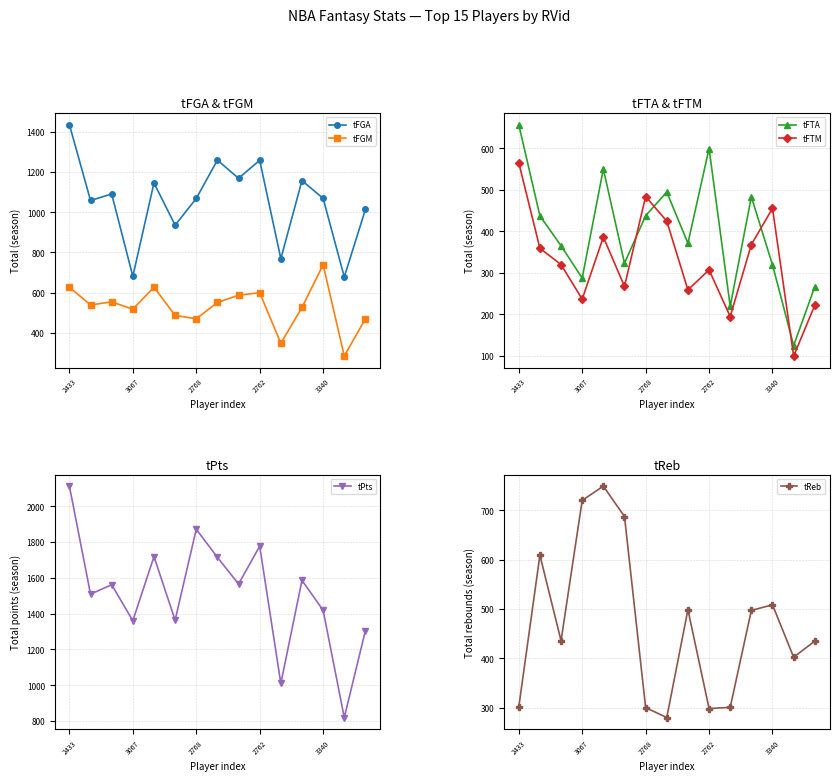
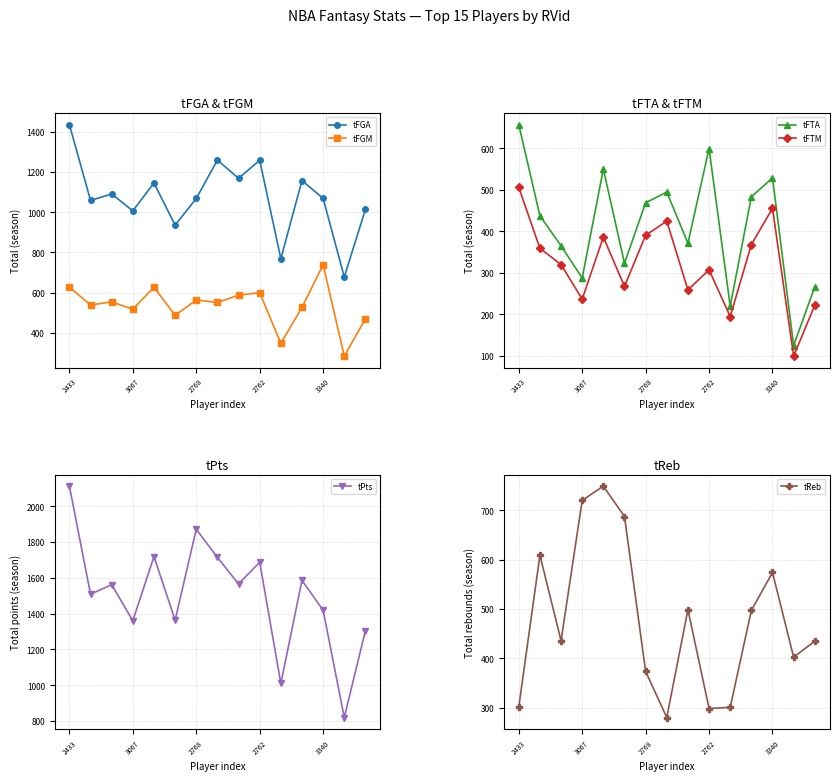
tFGA & tFGM, tFGA, 3067: 680 -> 1010
tFGA & tFGM, tFGM, 2768: 470 -> 560
tFTA & tFTM, tFTM, 2433: 570 -> 510
tFTA & tFTM, tFTA, 2768: 440 -> 470
tFTA & tFTM, tFTM, 2768: 480 -> 390
tFTA & tFTM, tFTA, 3340: 320 -> 530
tPts, 2762: 1780 -> 1690
tReb, 2768: 300 -> 370
tReb, 3340: 510 -> 570
